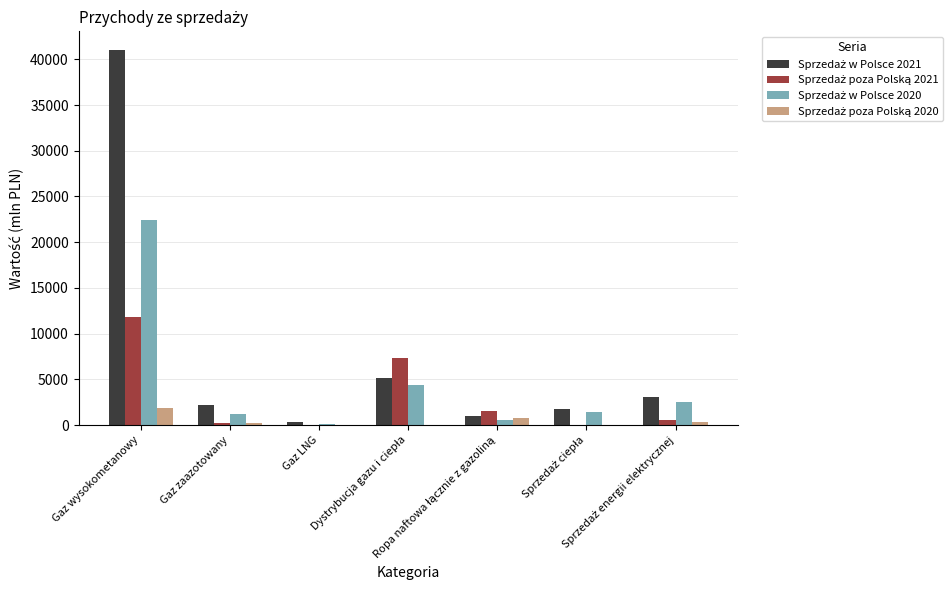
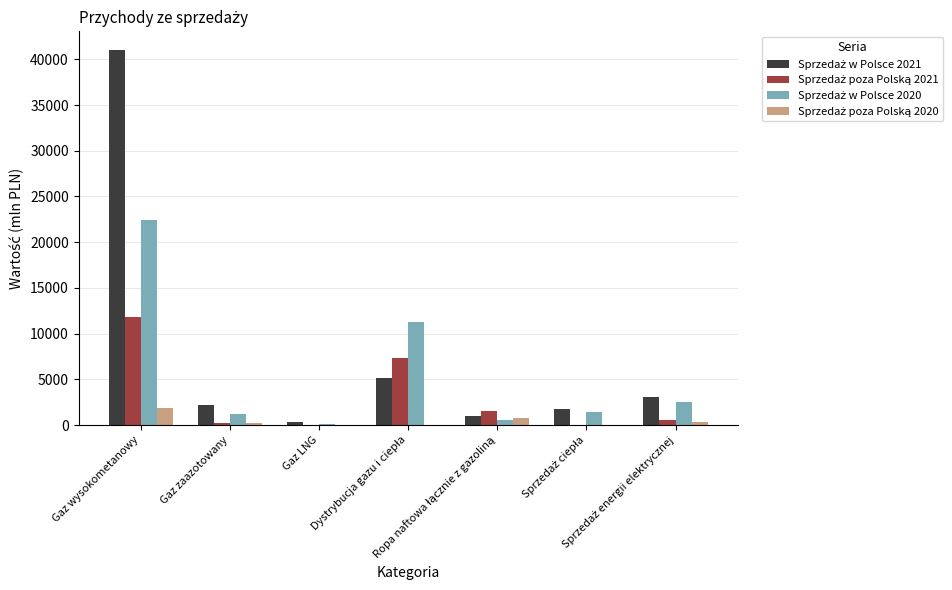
Sprzedaż w Polsce 2020, Dystrybucja gazu i ciepła: 4000 -> 11000
